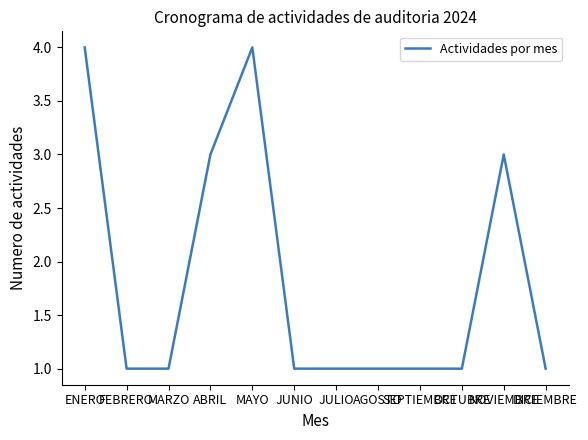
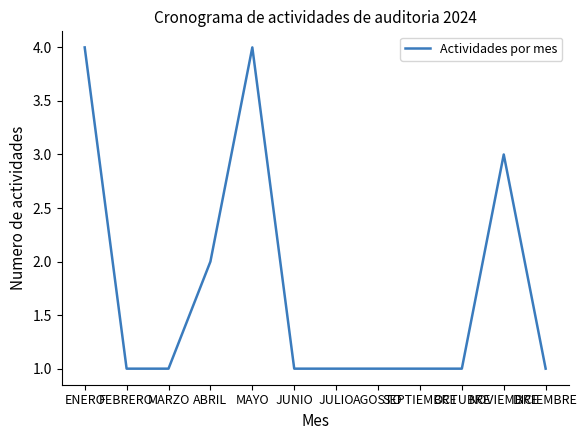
ABRIL: 3 -> 2
